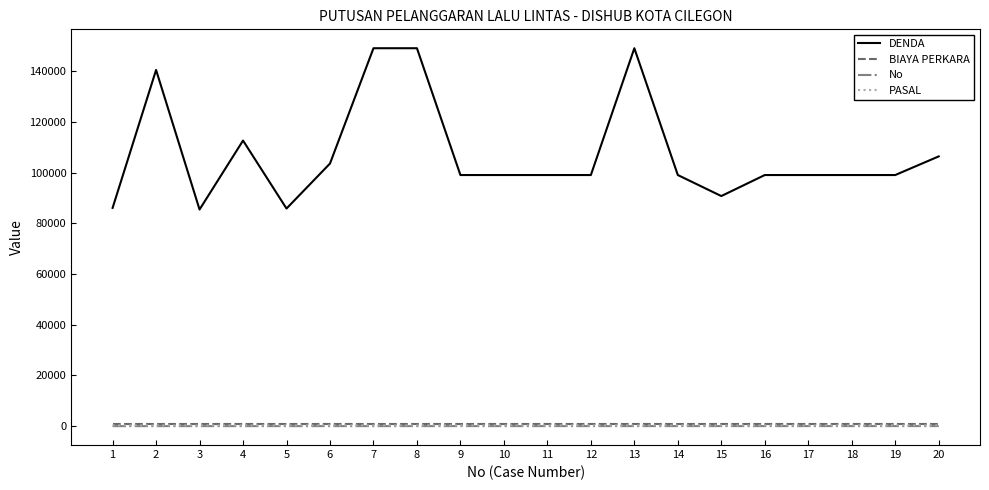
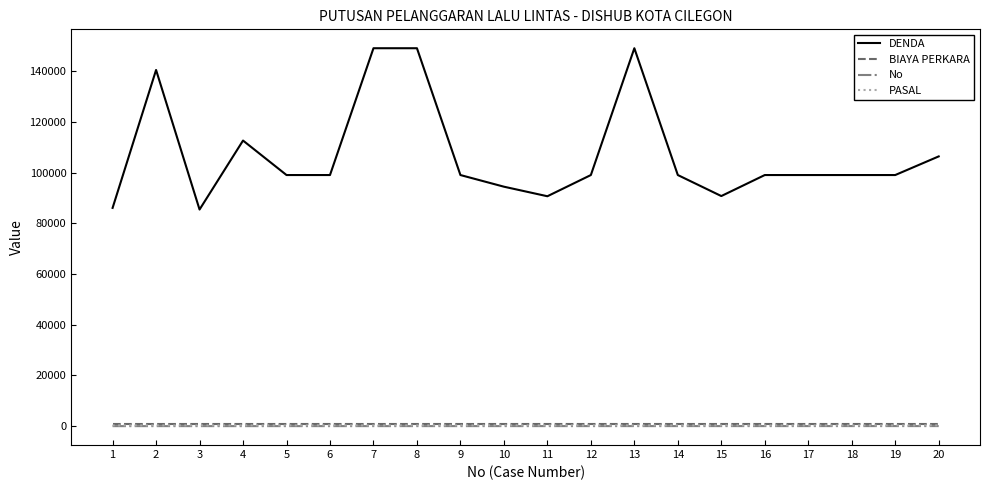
DENDA, 5: 86000 -> 99000
DENDA, 6: 104000 -> 99000
DENDA, 10: 99000 -> 94000
DENDA, 11: 99000 -> 91000
